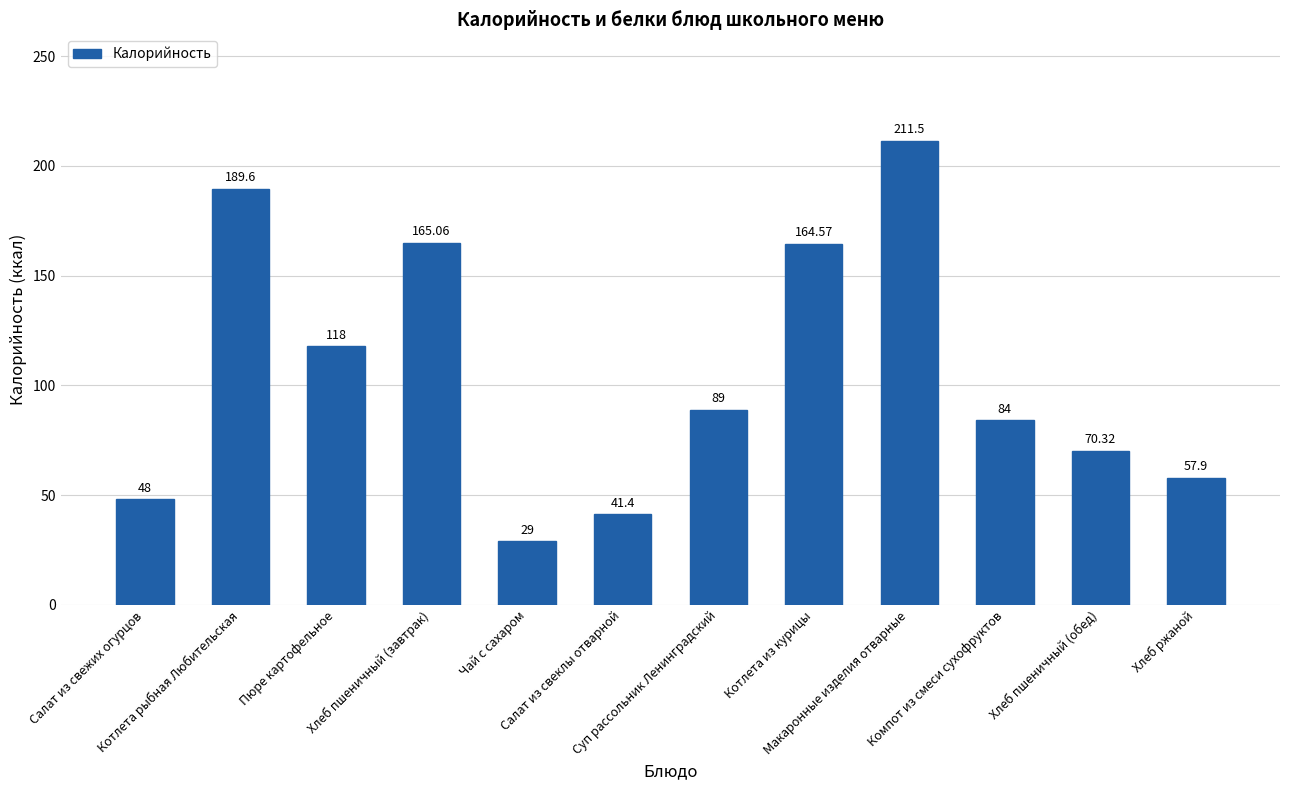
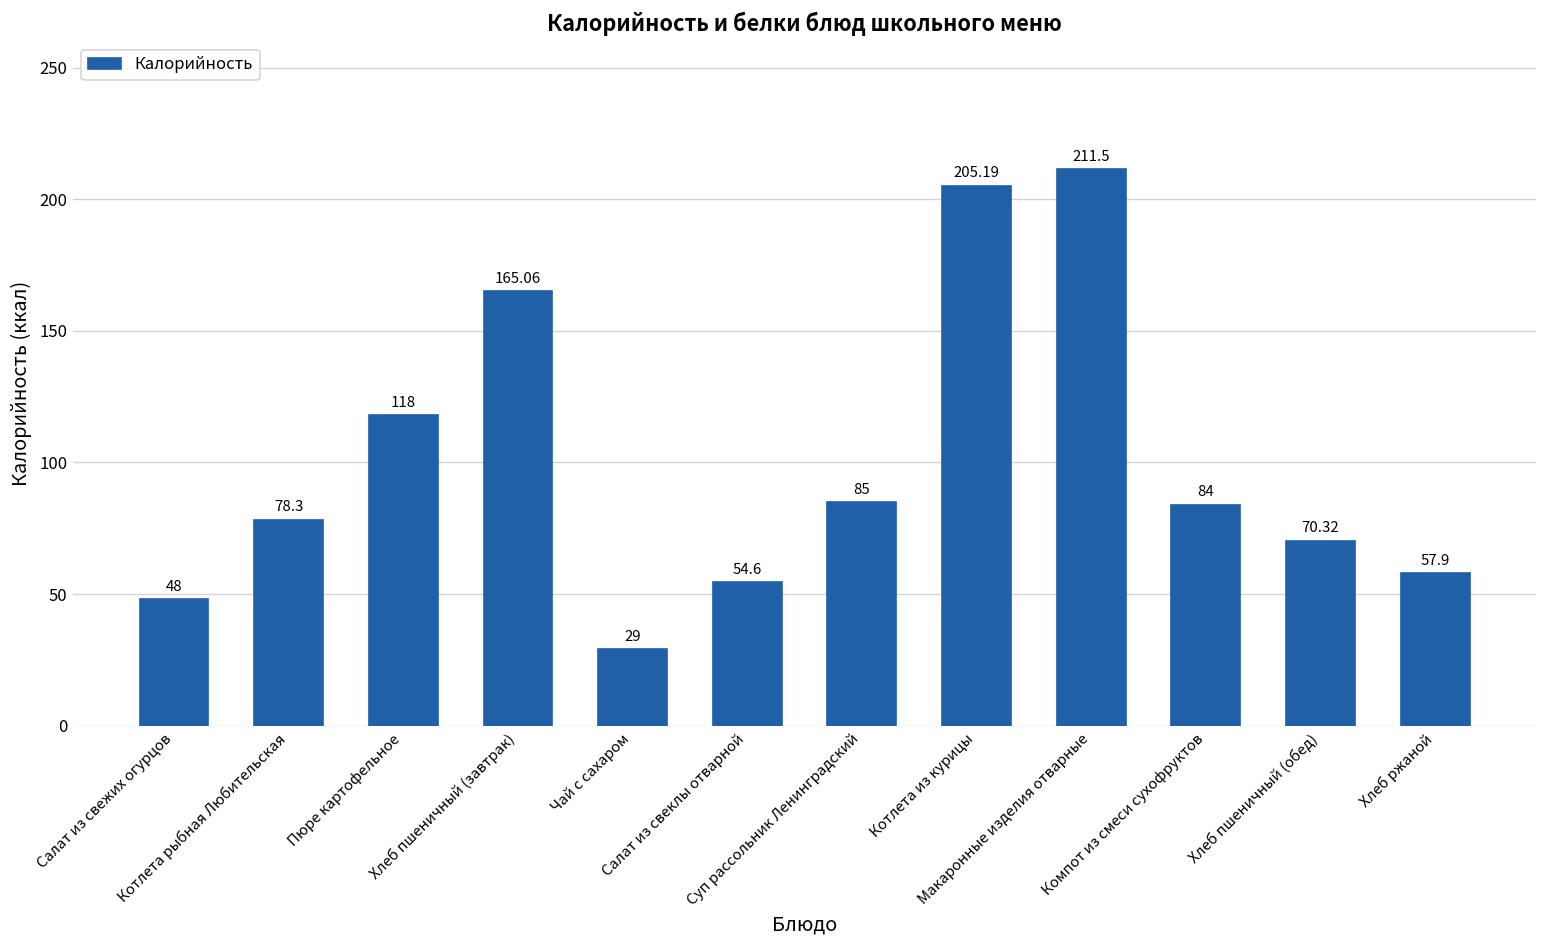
Котлета рыбная Любительская: 189.6 -> 78.3
Салат из свеклы отварной: 41.4 -> 54.6
Суп рассольник Ленинградский: 89 -> 85
Котлета из курицы: 164.57 -> 205.19
